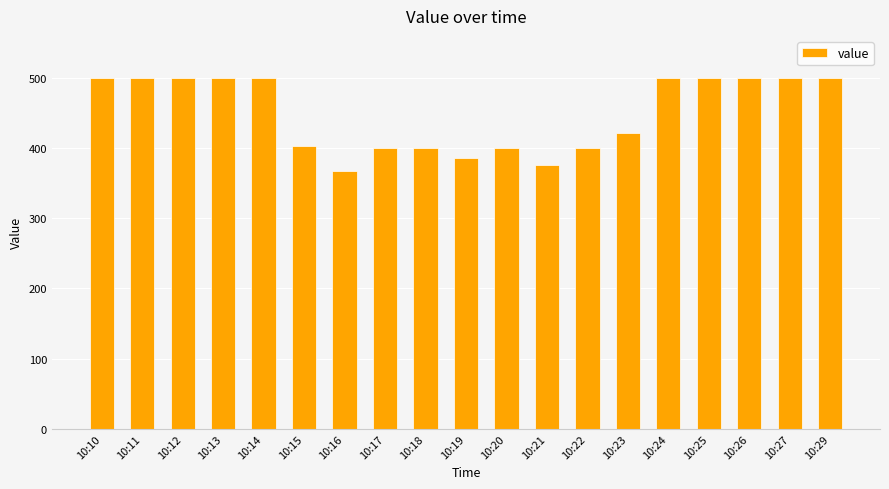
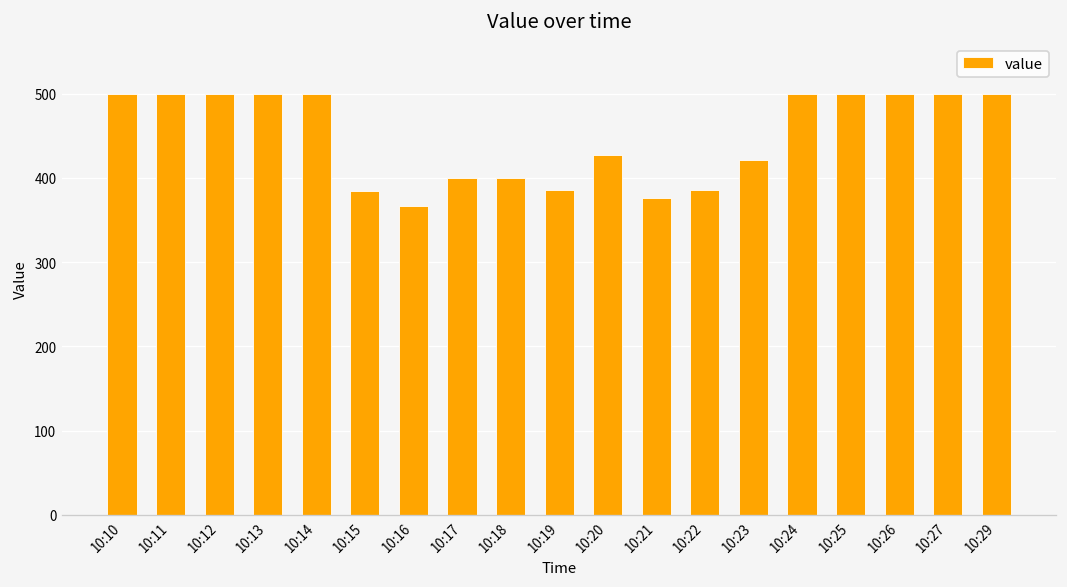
10:15: 400 -> 380
10:20: 400 -> 430
10:22: 400 -> 390
